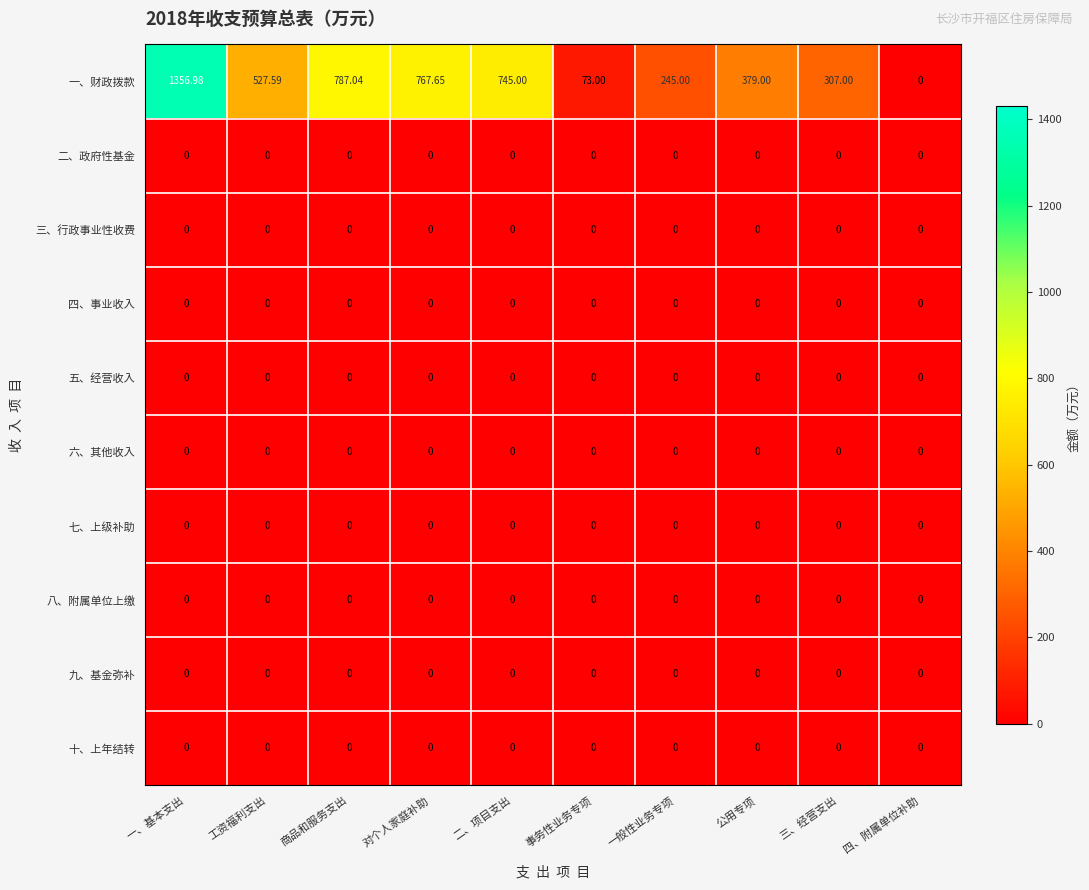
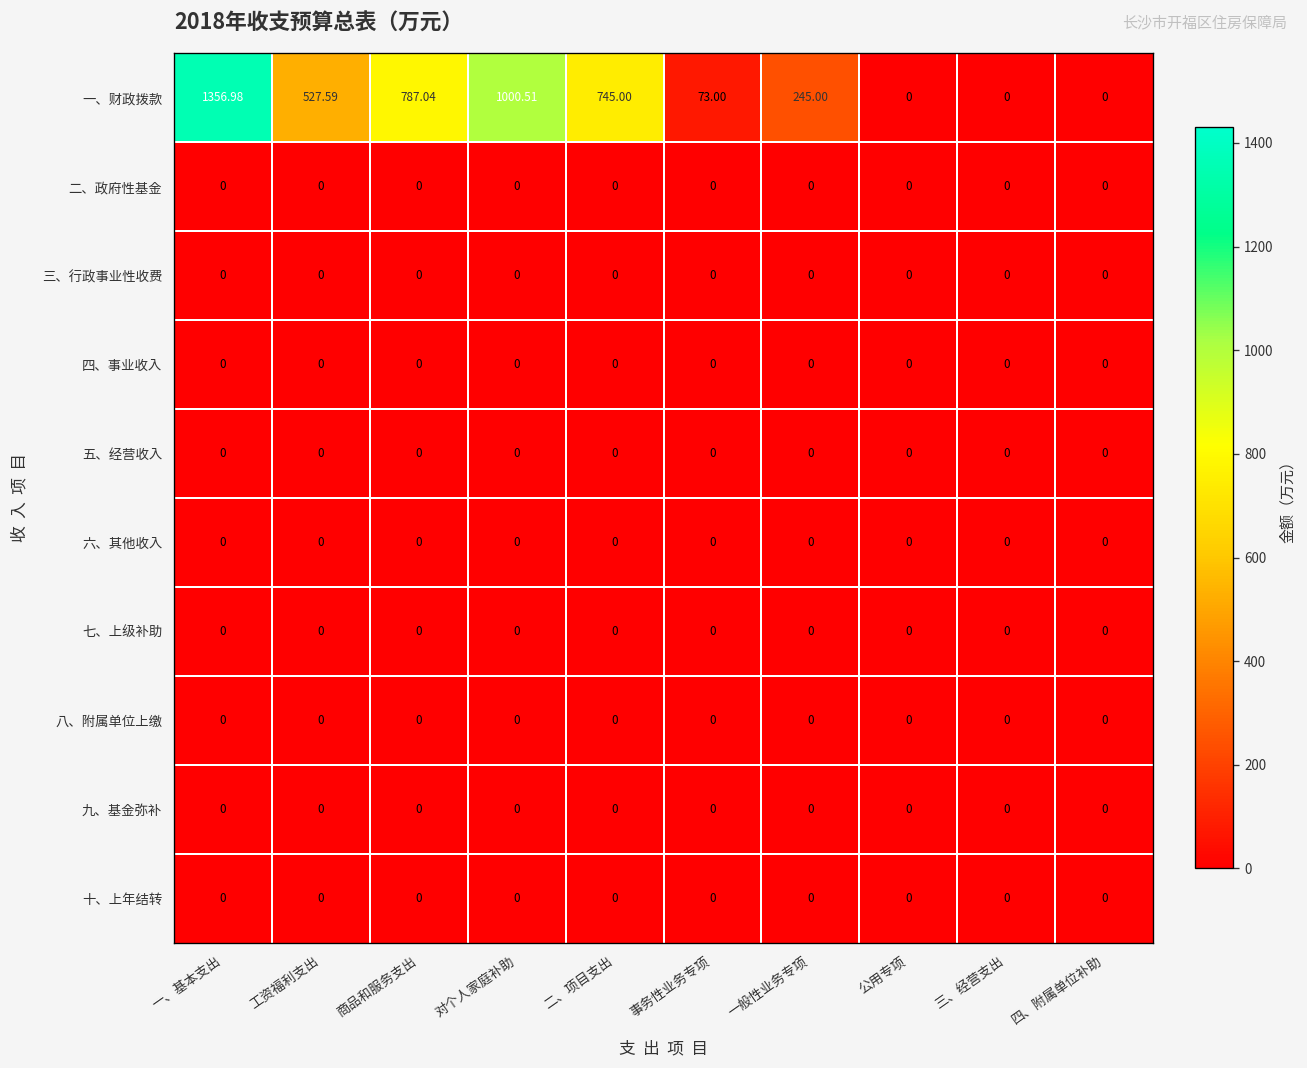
一、财政拨款, 对个人家庭补助: 767.65 -> 1000.51
一、财政拨款, 公用专项: 379.00 -> 0
一、财政拨款, 三、经营支出: 307.00 -> 0
